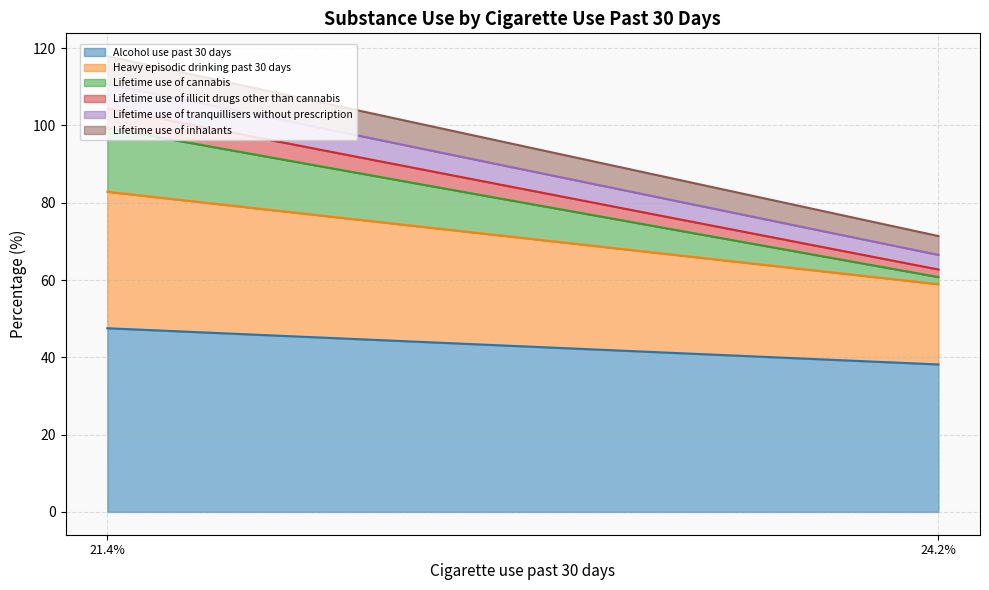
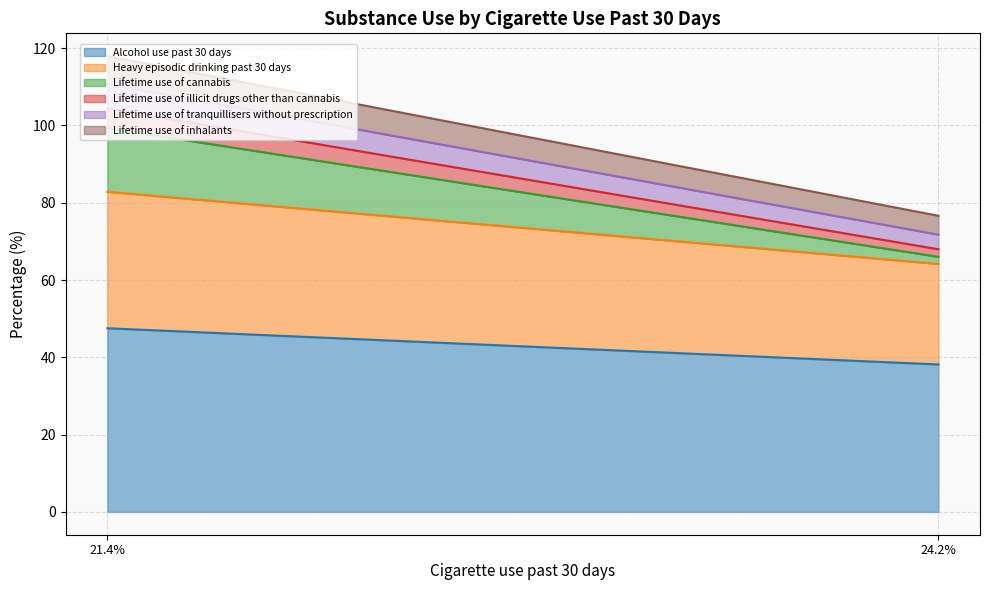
Heavy episodic drinking past 30 days, 24.2%: 21 -> 26
